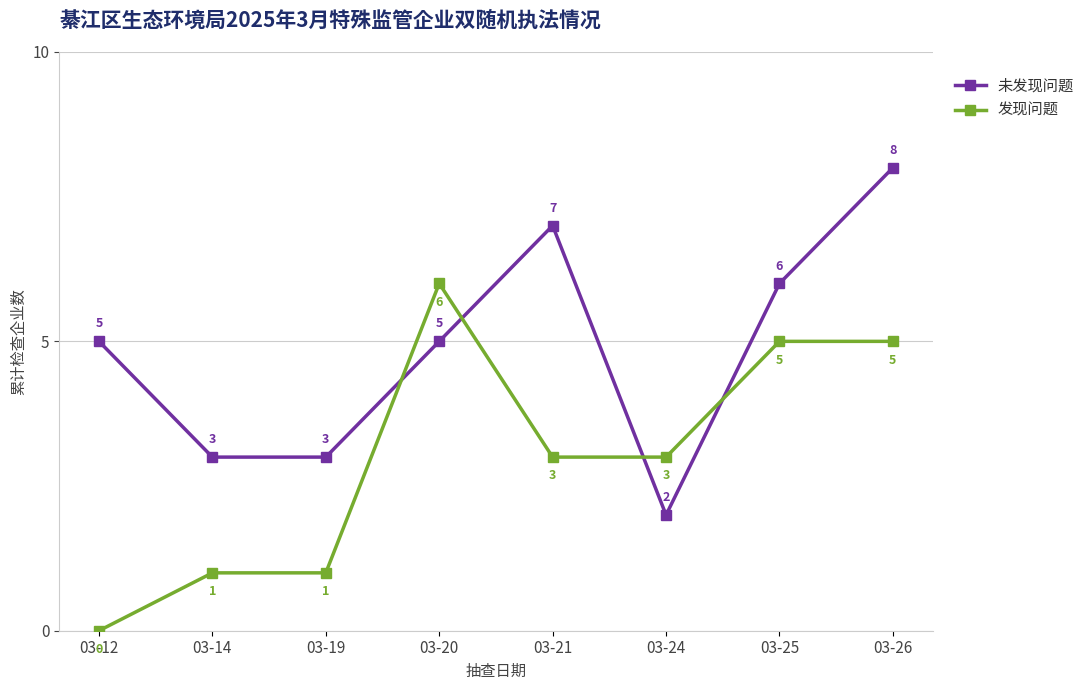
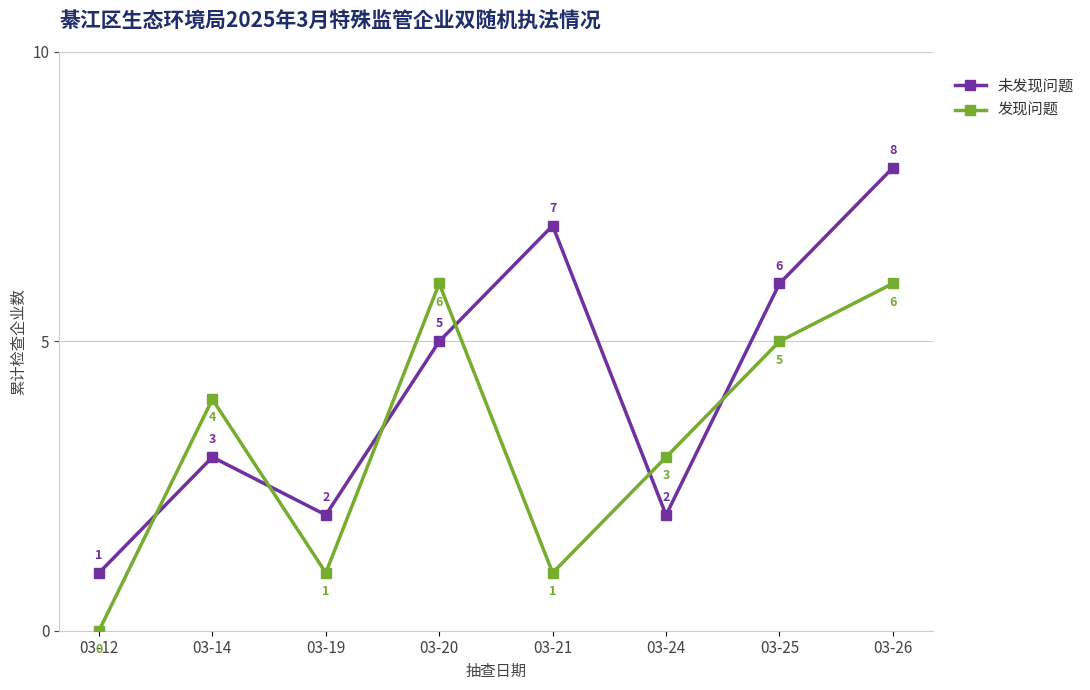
未发现问题, 03-12: 5 -> 1
发现问题, 03-14: 1 -> 4
未发现问题, 03-19: 3 -> 2
发现问题, 03-21: 3 -> 1
发现问题, 03-26: 5 -> 6
